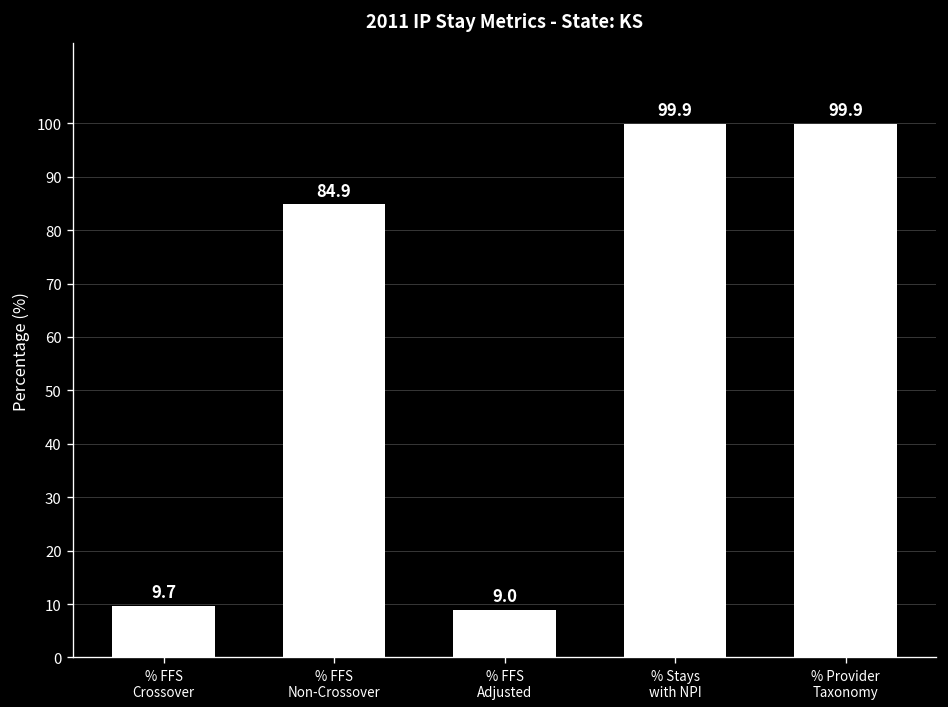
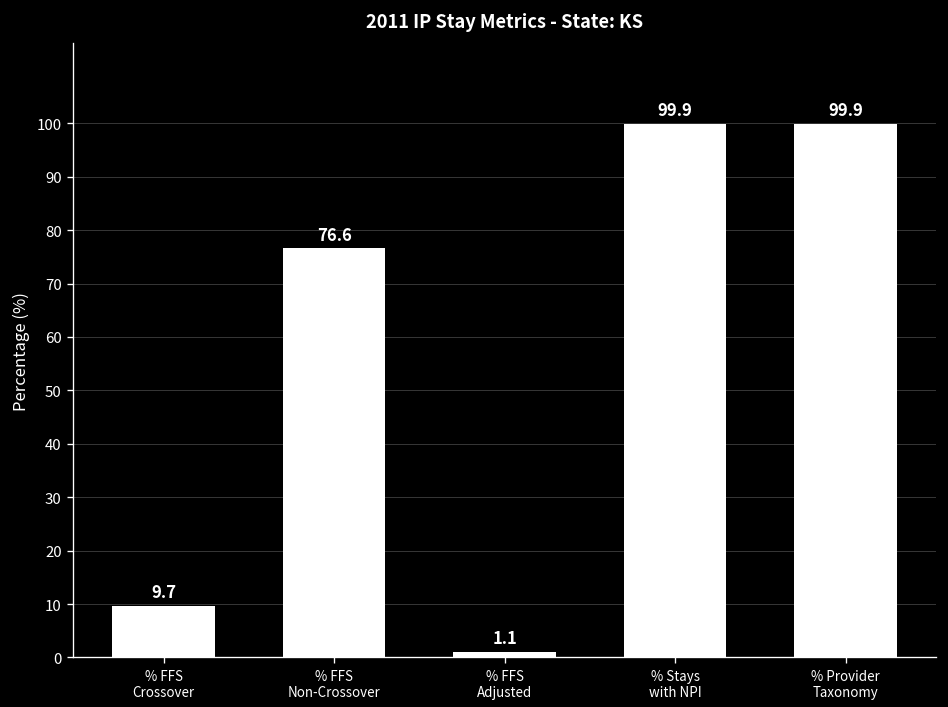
% FFS Non-Crossover: 84.9 -> 76.6
% FFS Adjusted: 9.0 -> 1.1
